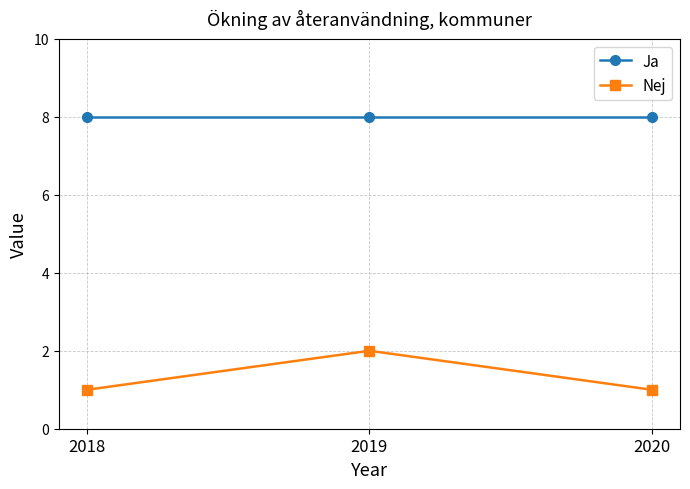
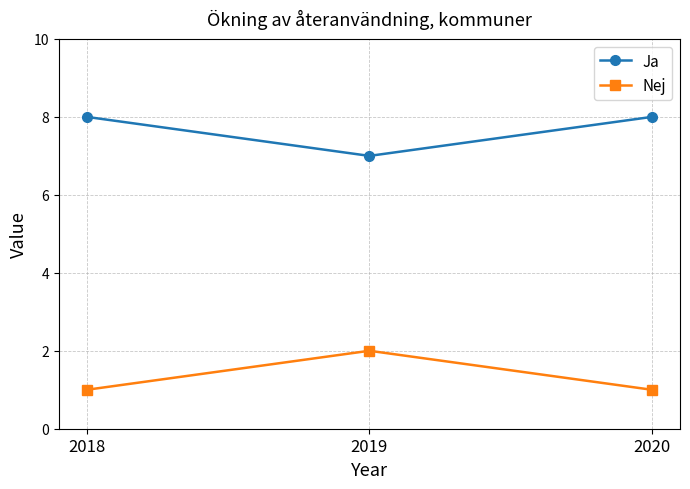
Ja, 2019: 8 -> 7
